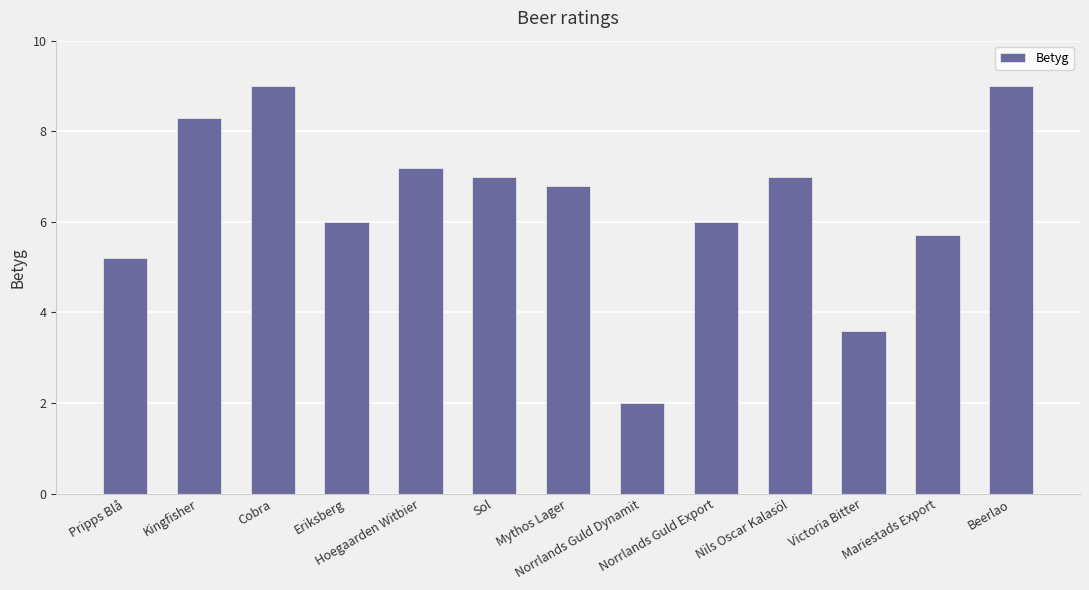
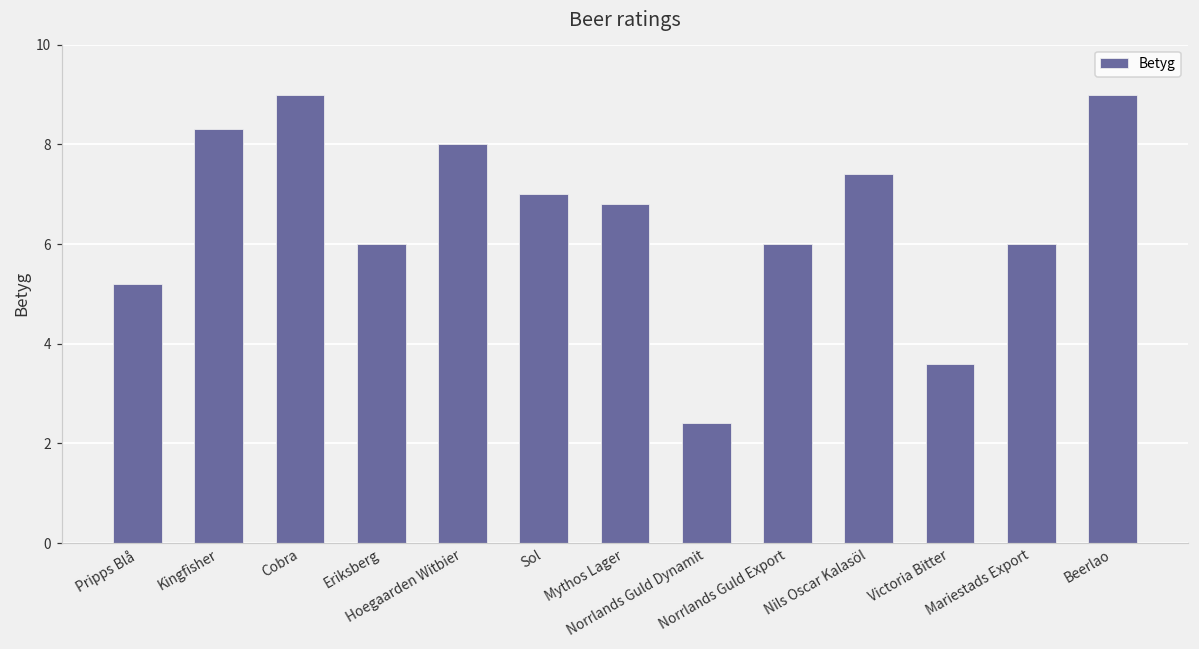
Hoegaarden Witbier: 7.2 -> 8.0
Norrlands Guld Dynamit: 2.0 -> 2.4
Nils Oscar Kalasöl: 7.0 -> 7.4
Mariestads Export: 5.7 -> 6.0
